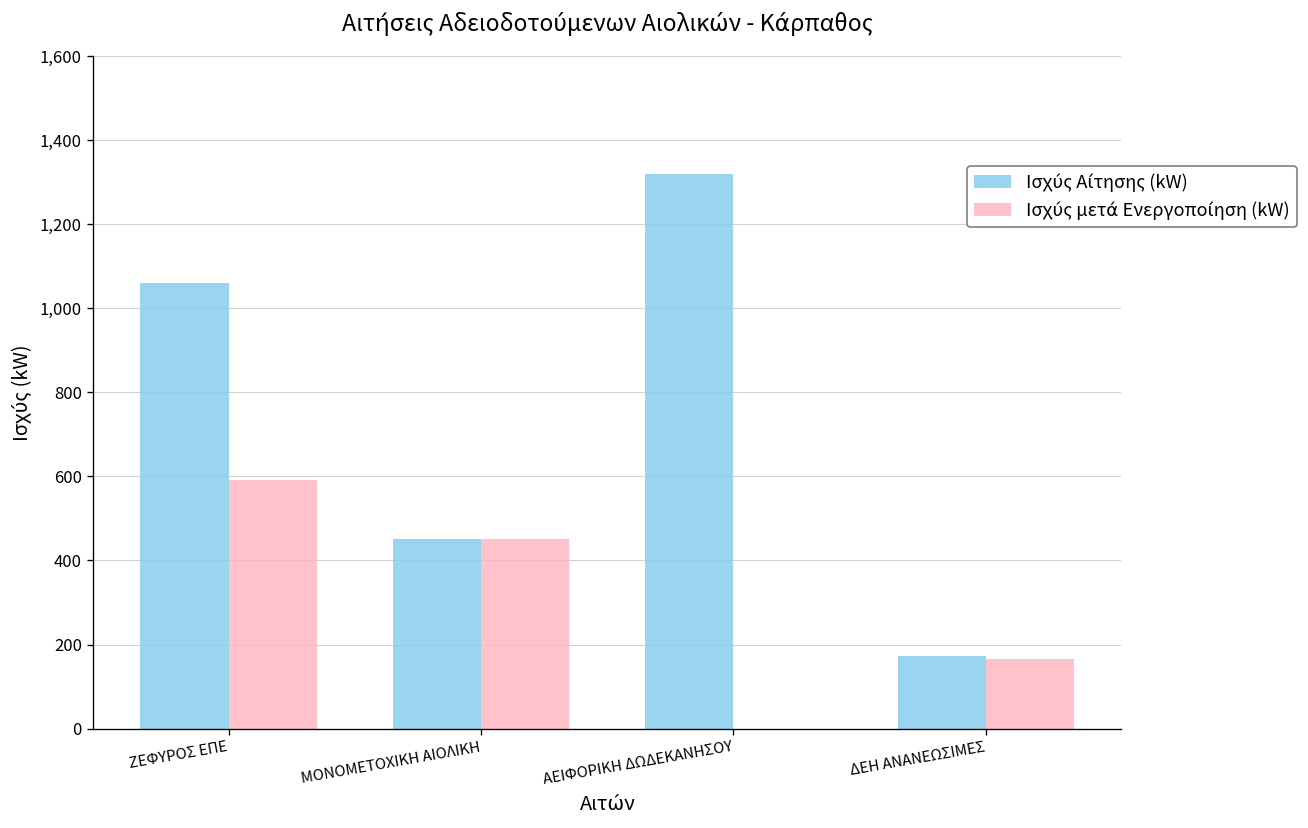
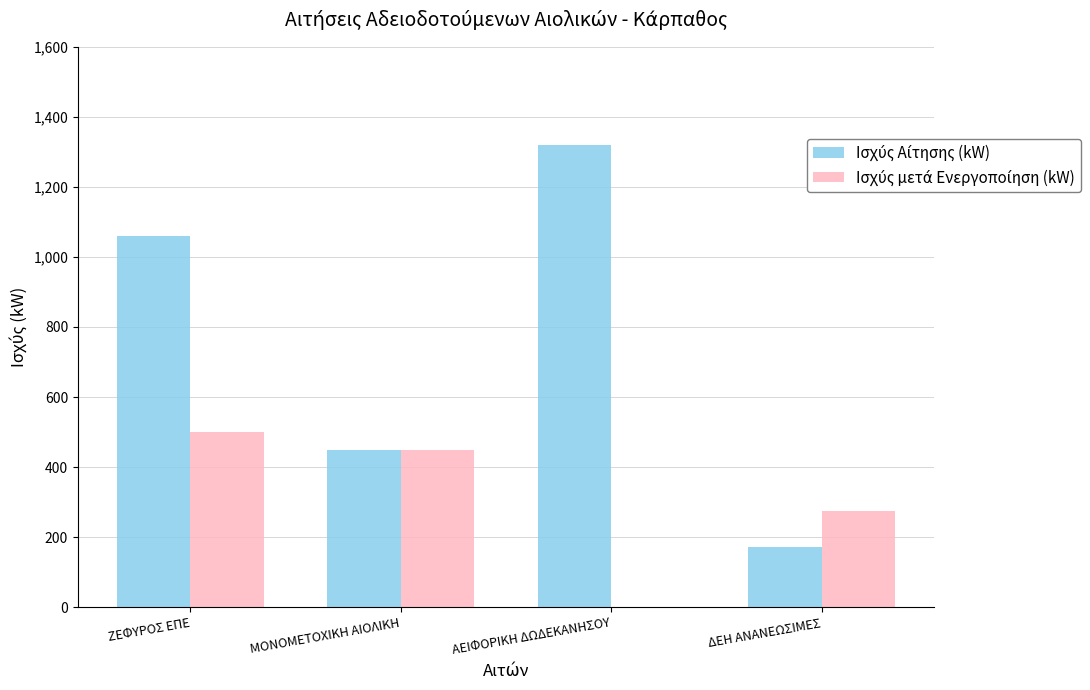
Ισχύς μετά Ενεργοποίηση (kW), ΖΕΦΥΡΟΣ ΕΠΕ: 590 -> 500
Ισχύς μετά Ενεργοποίηση (kW), ΔΕΗ ΑΝΑΝΕΩΣΙΜΕΣ: 170 -> 280
